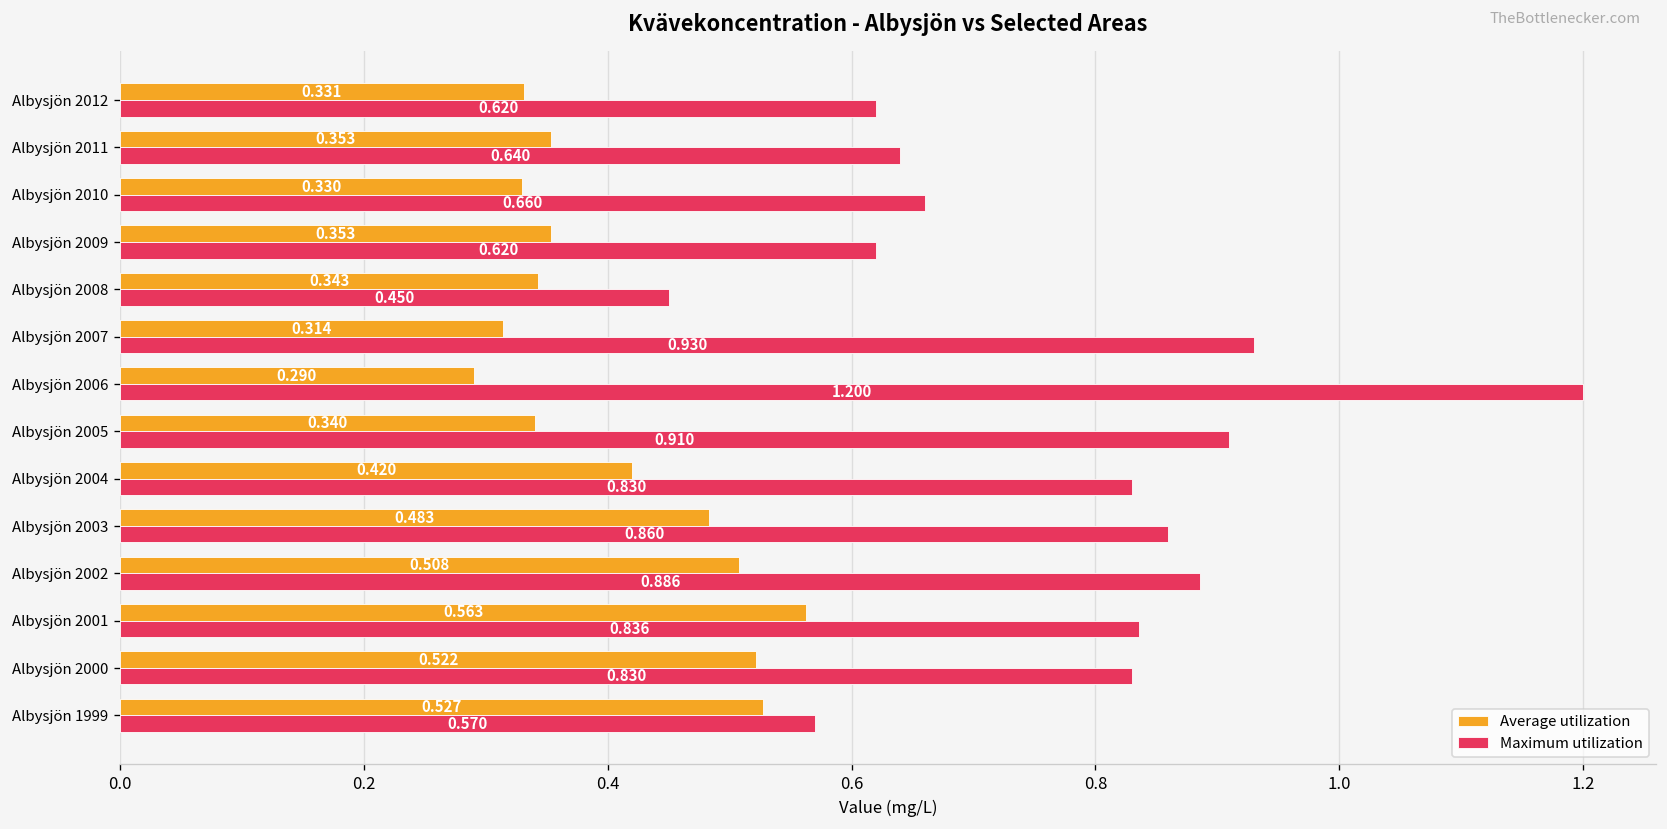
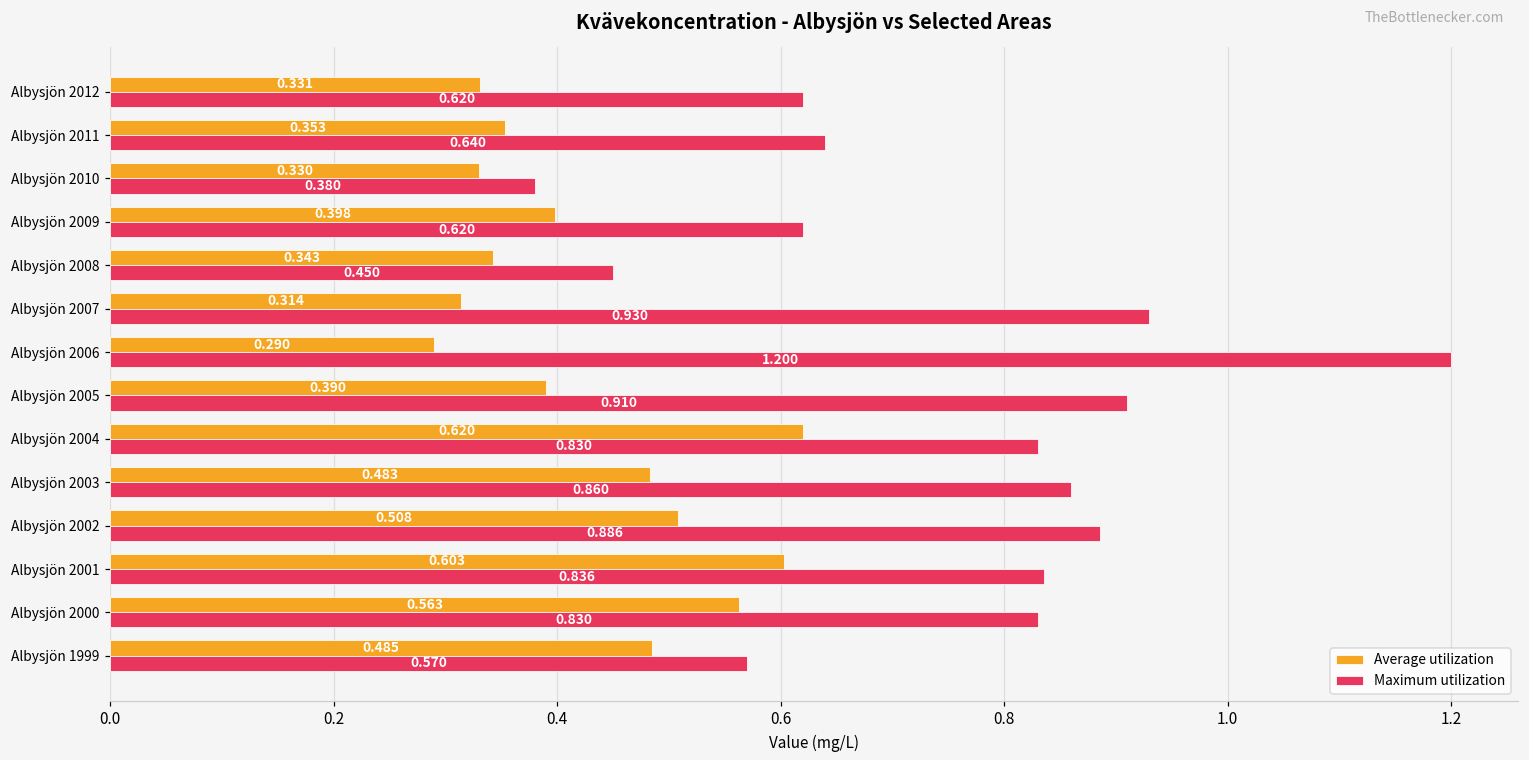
Maximum utilization, Albysjön 2010: 0.660 -> 0.380
Average utilization, Albysjön 2009: 0.353 -> 0.398
Average utilization, Albysjön 2005: 0.340 -> 0.390
Average utilization, Albysjön 2004: 0.420 -> 0.620
Average utilization, Albysjön 2001: 0.563 -> 0.603
Average utilization, Albysjön 2000: 0.522 -> 0.563
Average utilization, Albysjön 1999: 0.527 -> 0.485
